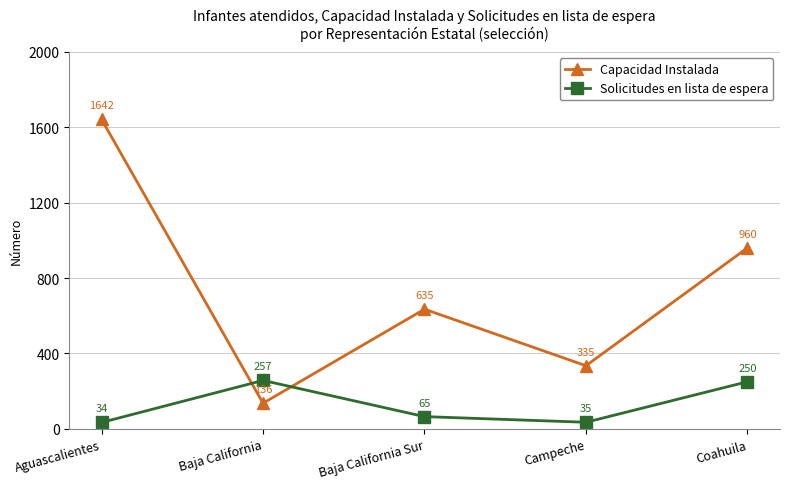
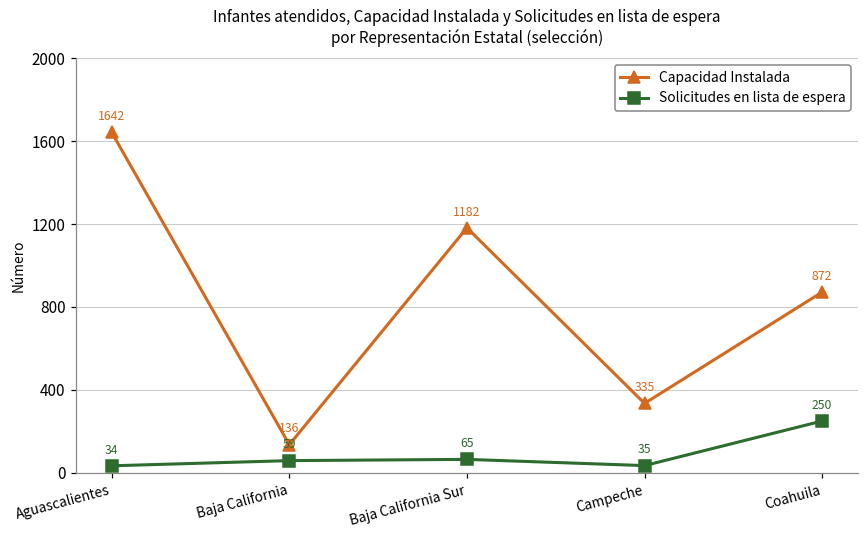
Solicitudes en lista de espera, Baja California: 257 -> 59
Capacidad Instalada, Baja California Sur: 635 -> 1182
Capacidad Instalada, Coahuila: 960 -> 872
